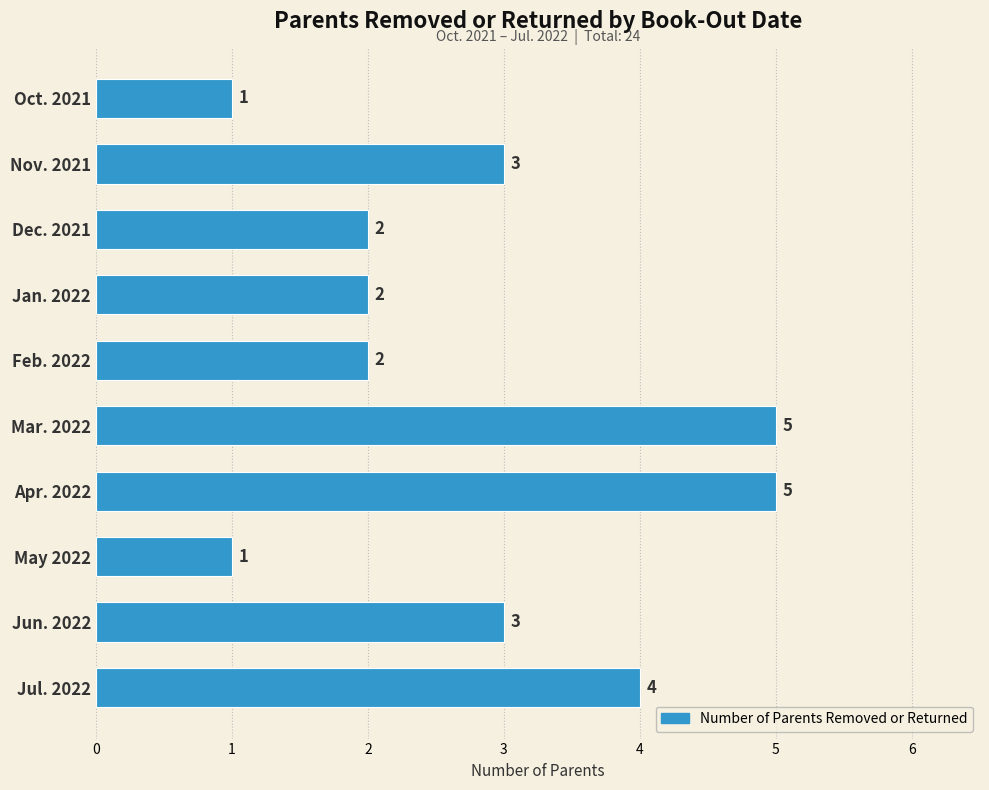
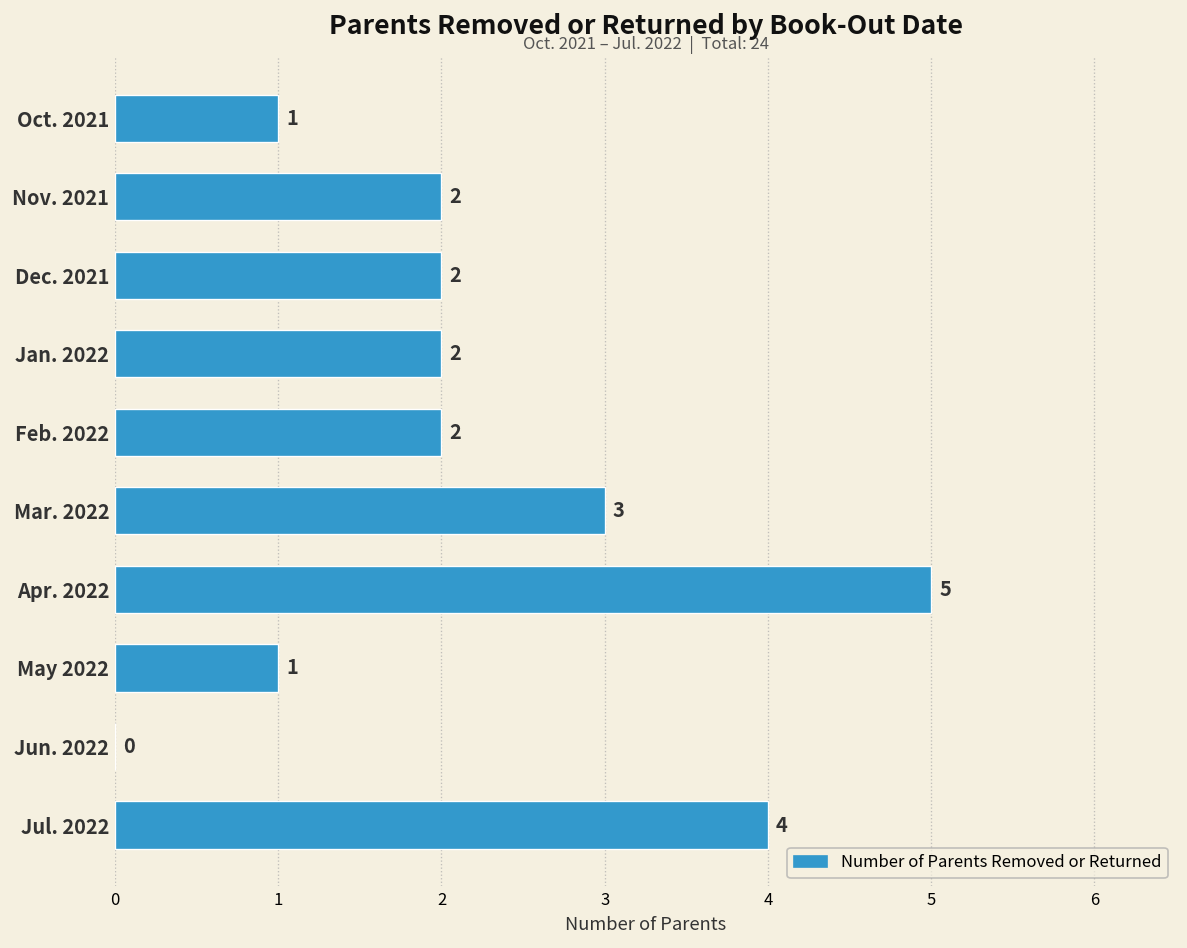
Nov. 2021: 3 -> 2
Mar. 2022: 5 -> 3
Jun. 2022: 3 -> 0
